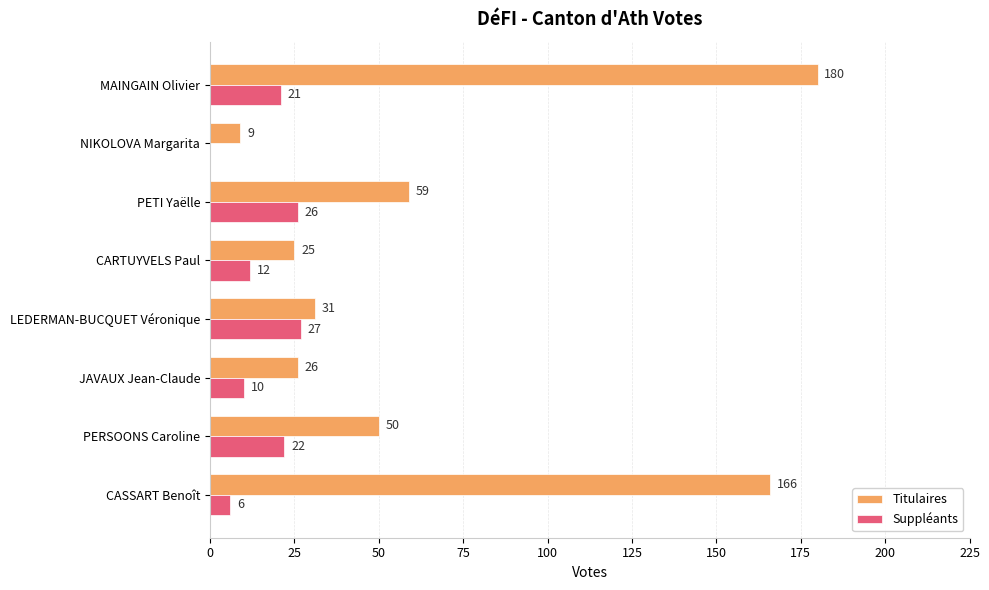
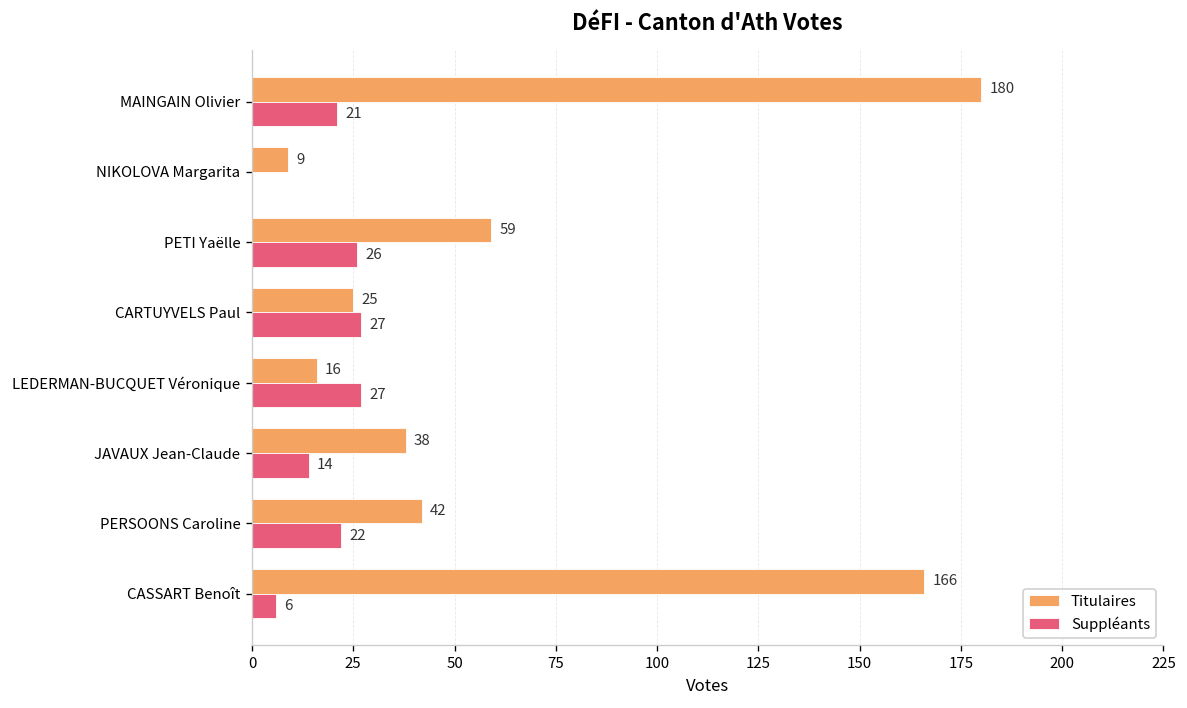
Suppléants, CARTUYVELS Paul: 12 -> 27
Titulaires, LEDERMAN-BUCQUET Véronique: 31 -> 16
Titulaires, JAVAUX Jean-Claude: 26 -> 38
Suppléants, JAVAUX Jean-Claude: 10 -> 14
Titulaires, PERSOONS Caroline: 50 -> 42
